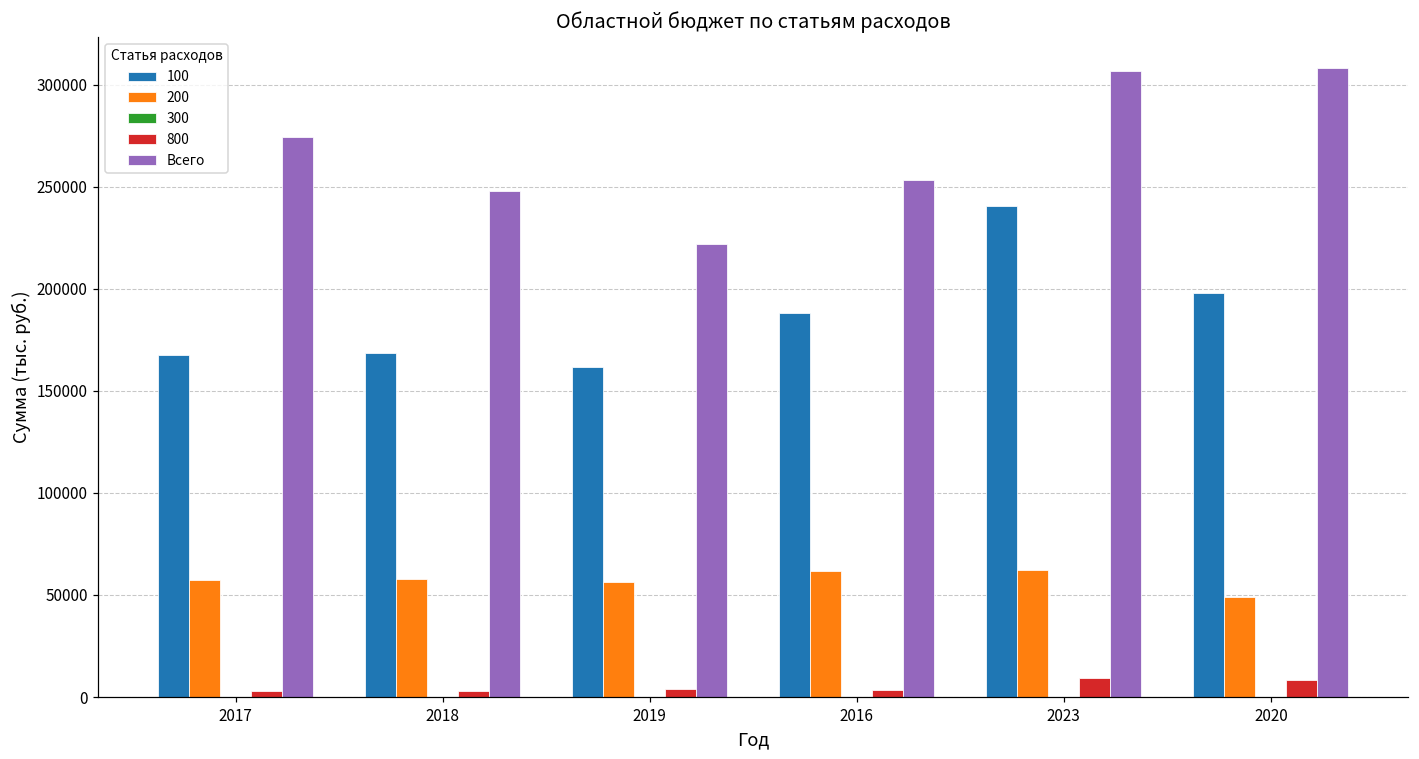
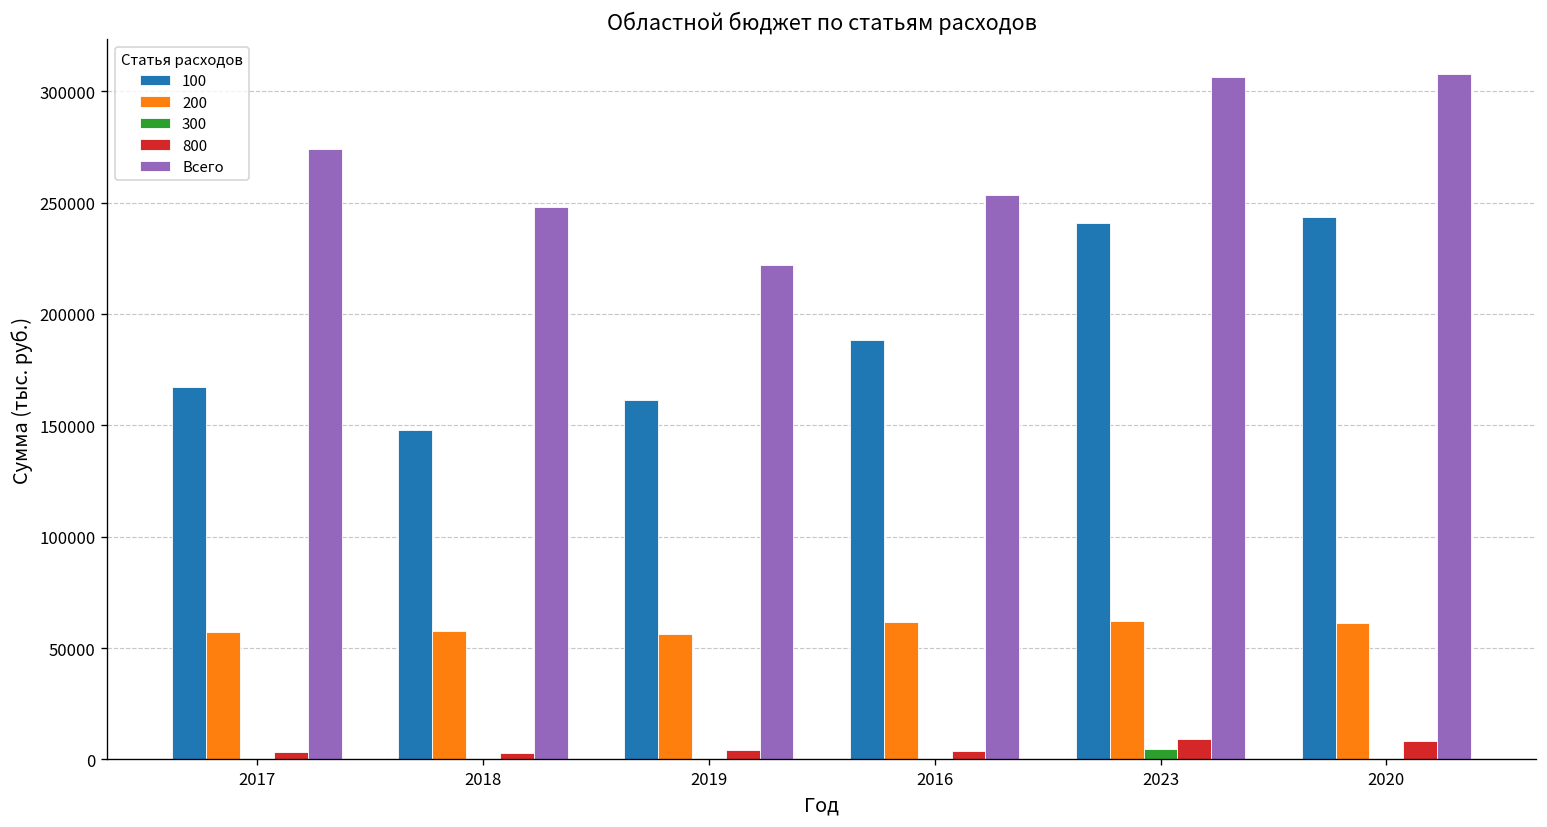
100, 2018: 169000 -> 148000
300, 2023: 0 -> 4000
100, 2020: 198000 -> 244000
200, 2020: 49000 -> 61000
